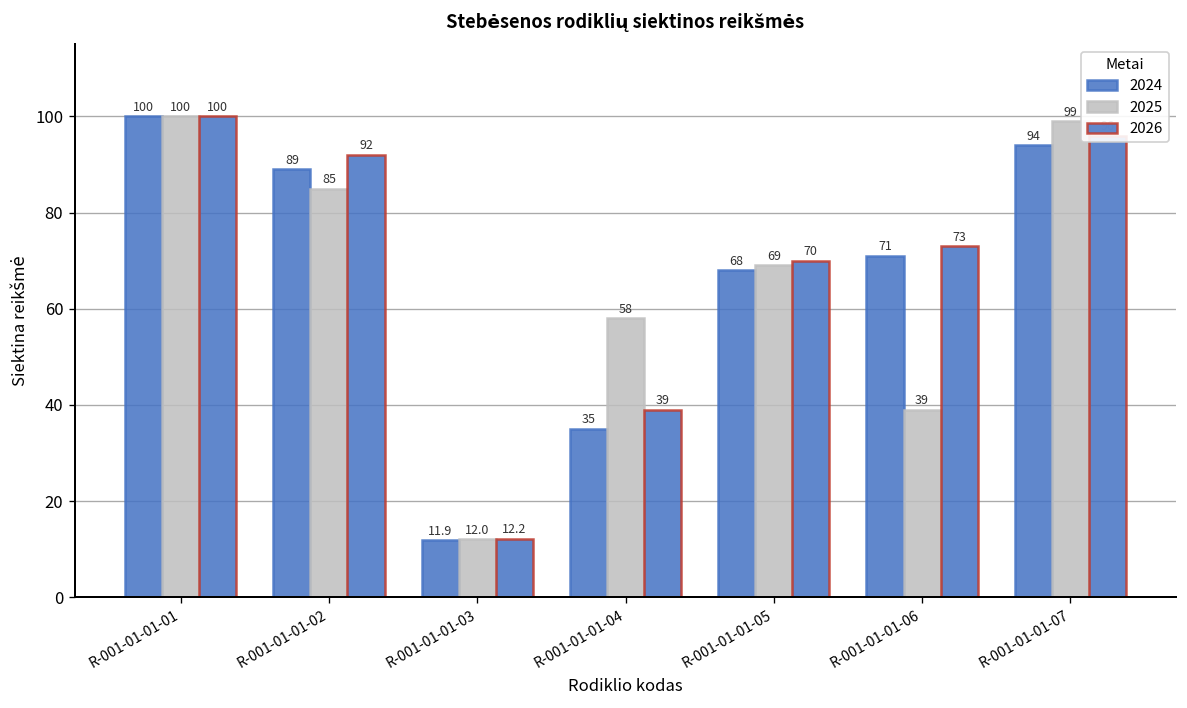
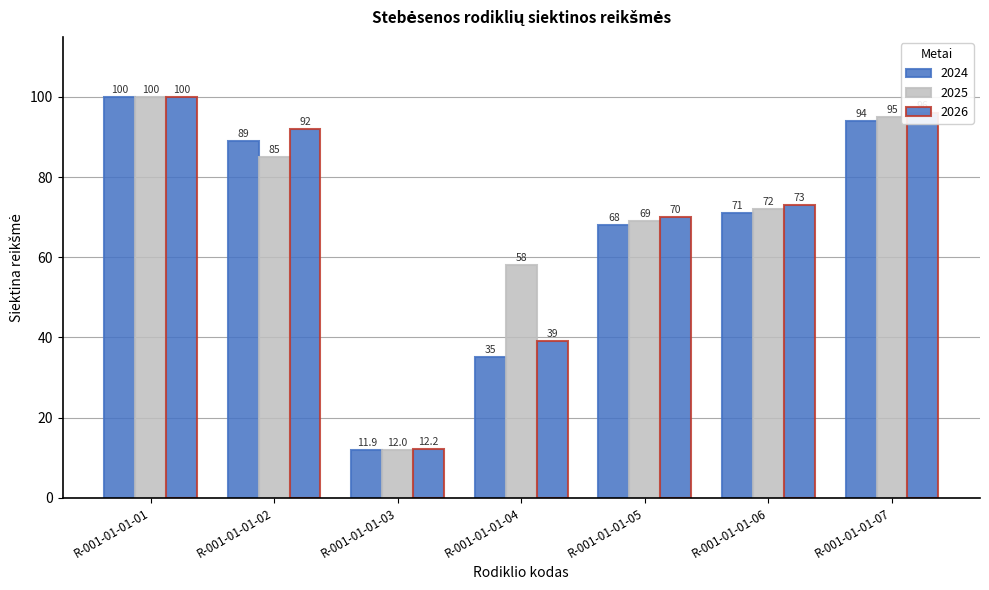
2025, R-001-01-01-06: 39 -> 72
2025, R-001-01-01-07: 99 -> 95
